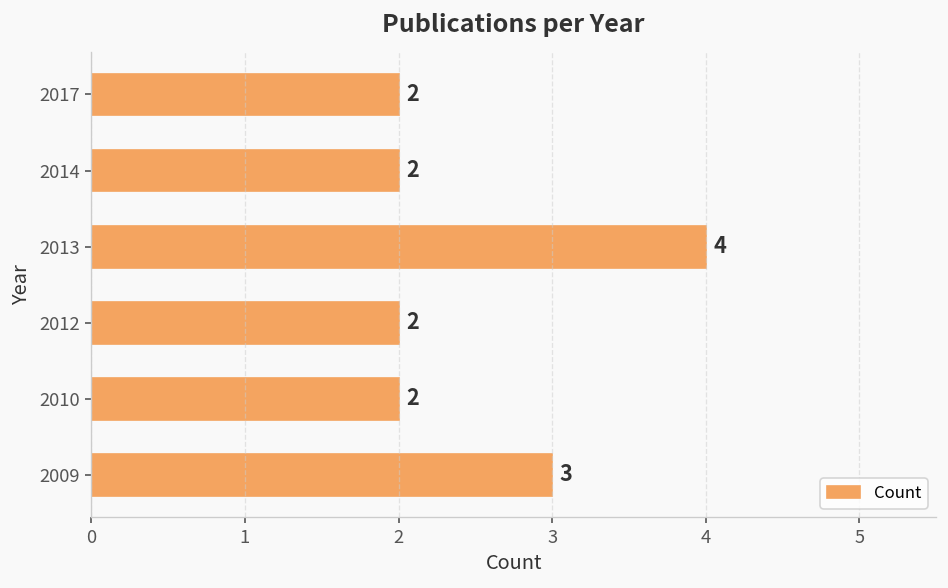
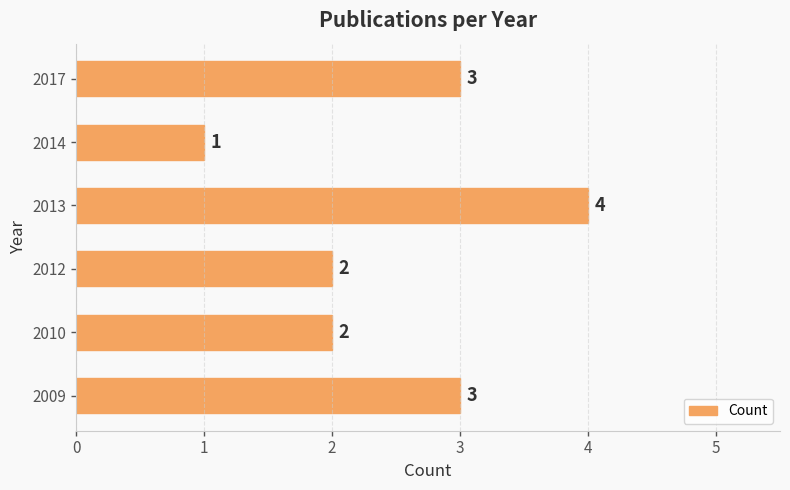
2017: 2 -> 3
2014: 2 -> 1
